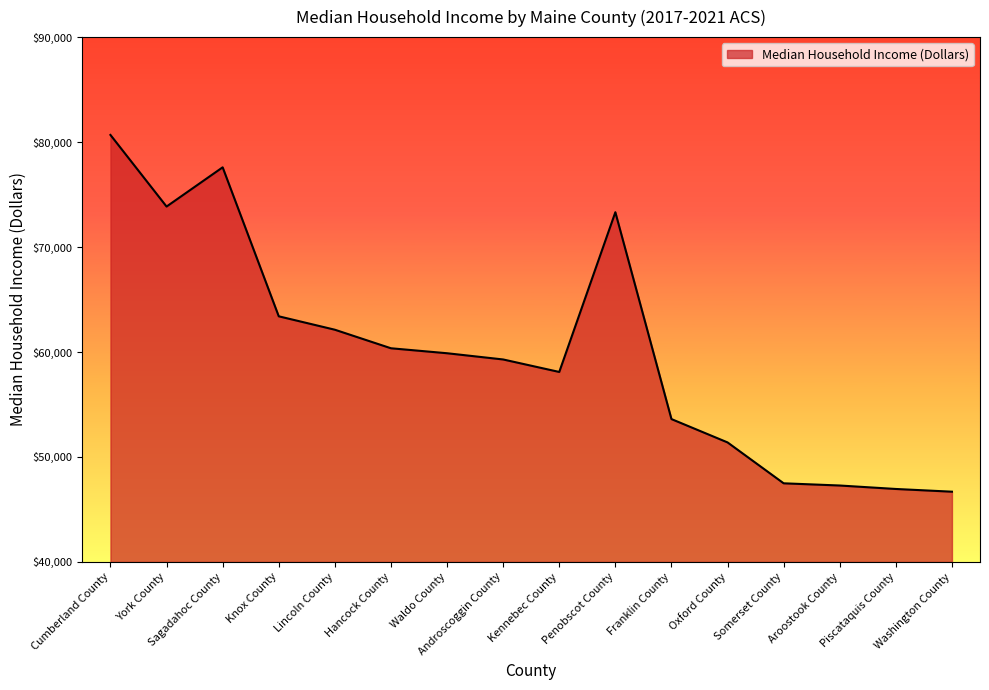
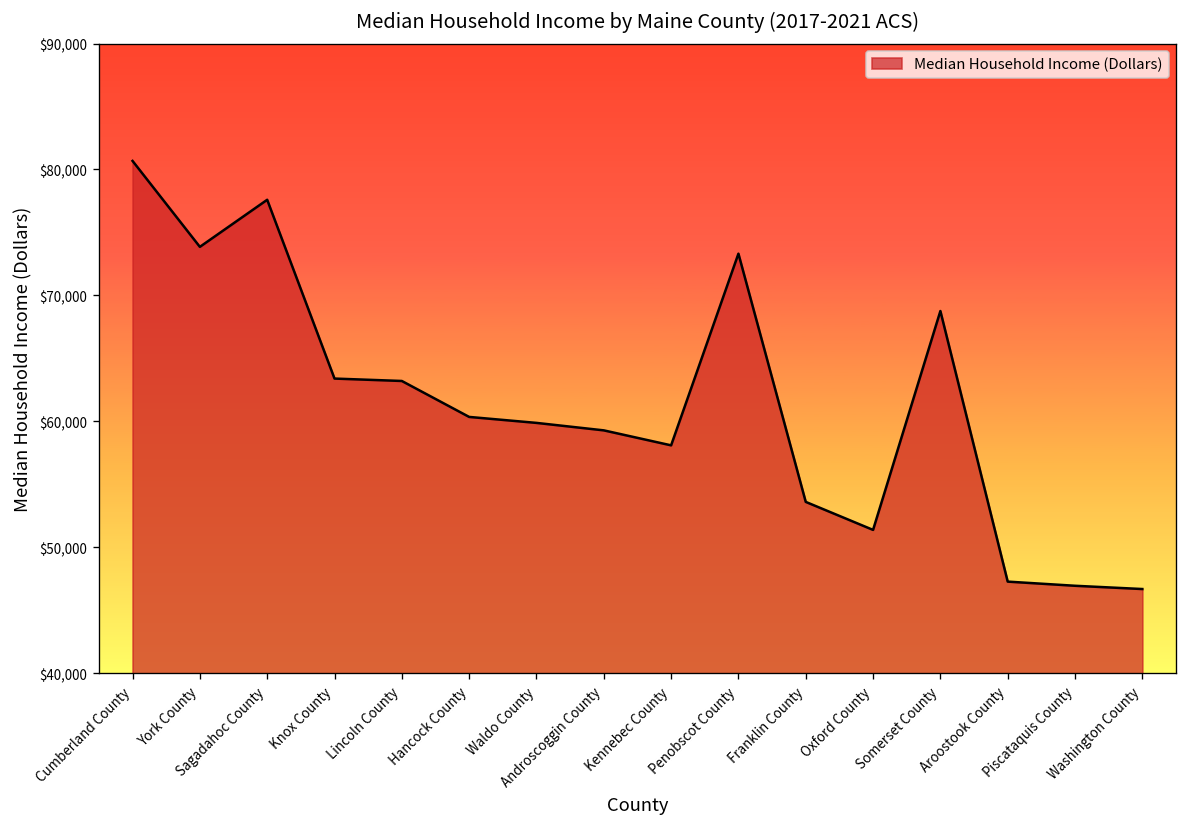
Lincoln County: $62,100 -> $63,200
Somerset County: $47,500 -> $68,800
